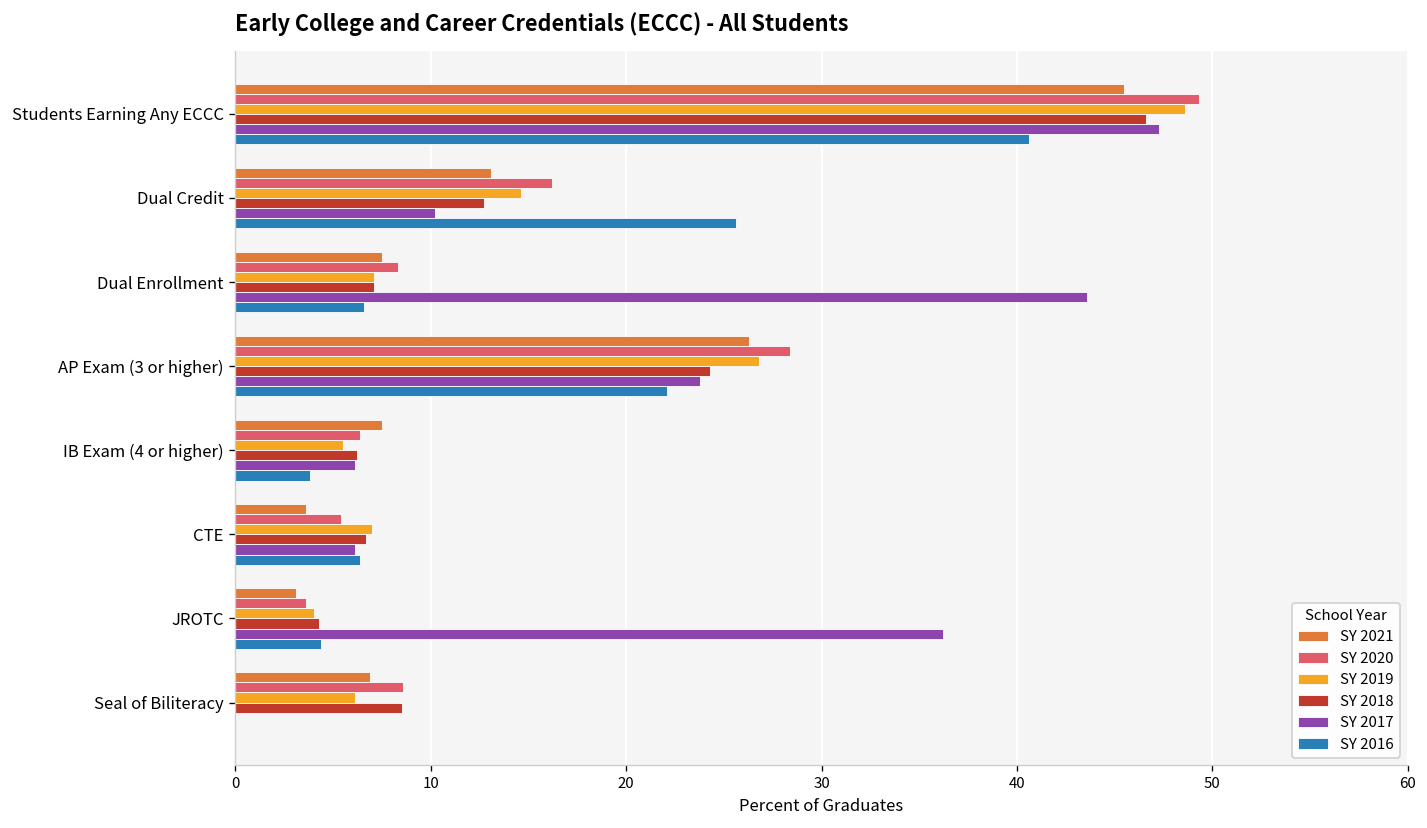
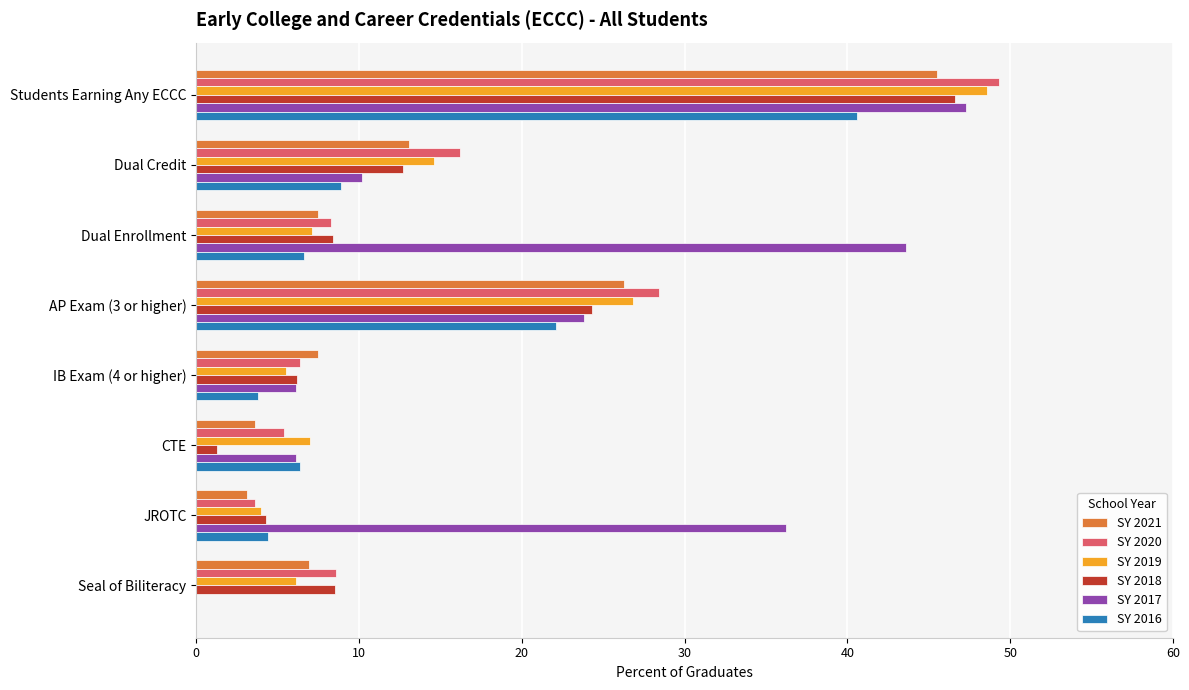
SY 2016, Dual Credit: 25.6 -> 8.9
SY 2018, Dual Enrollment: 7.1 -> 8.4
SY 2018, CTE: 6.7 -> 1.3
